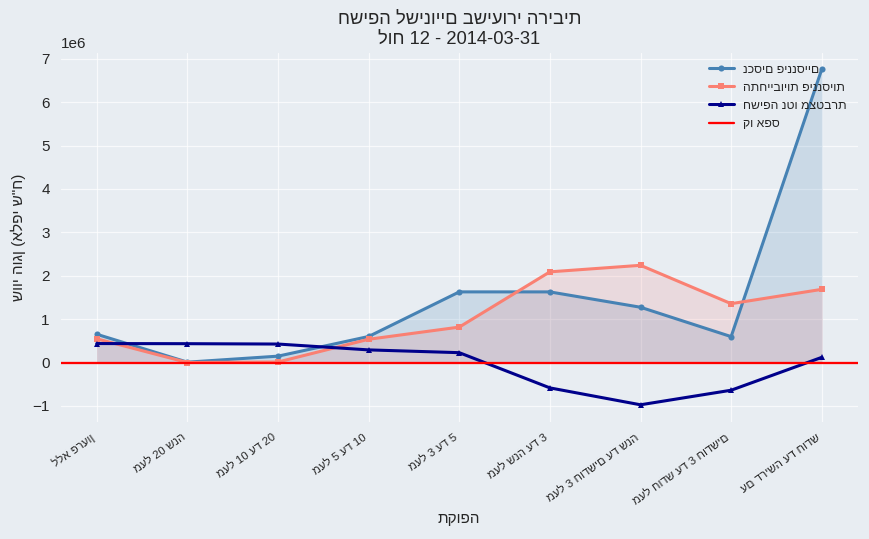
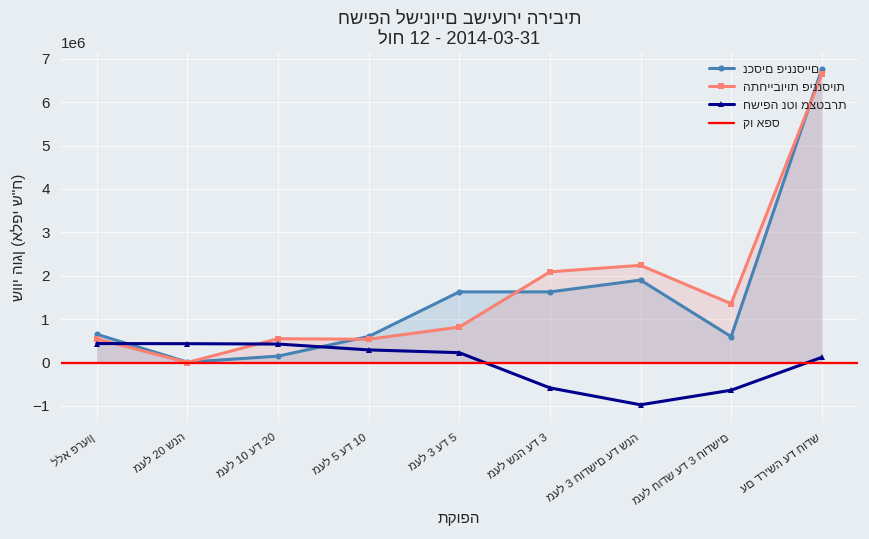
התחייבויות פיננסיות, מעל 10 עד 20: 0 -> 500000
נכסים פיננסיים, מעל 3 חודשים עד שנה: 1300000 -> 1900000
התחייבויות פיננסיות, עם דרישה עד חודש: 1700000 -> 6600000
